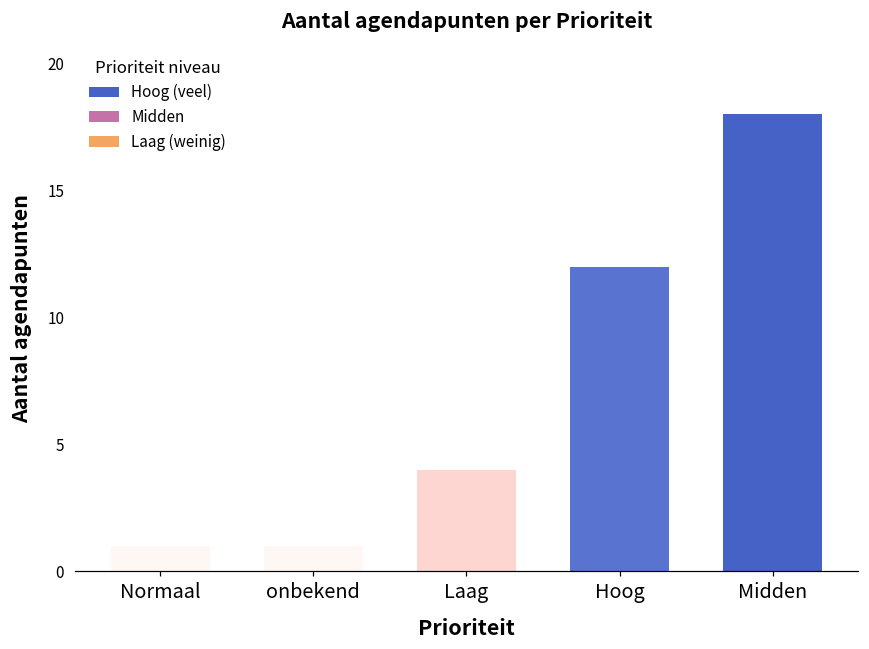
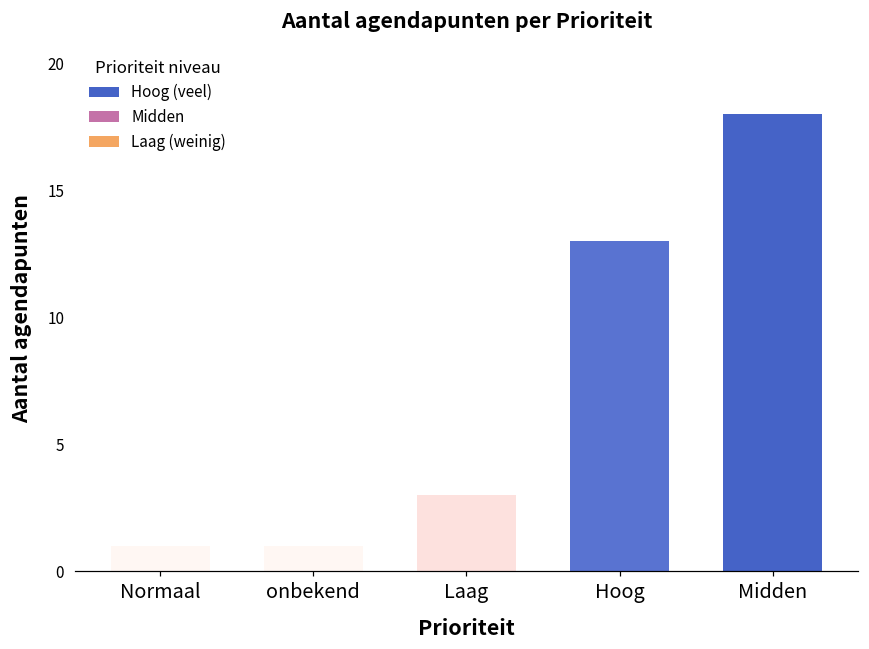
Laag: 4 -> 3
Hoog: 12 -> 13
